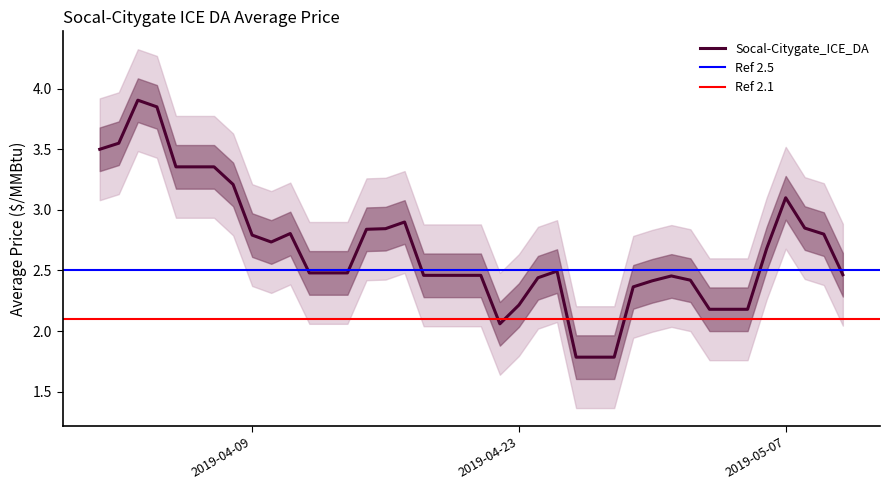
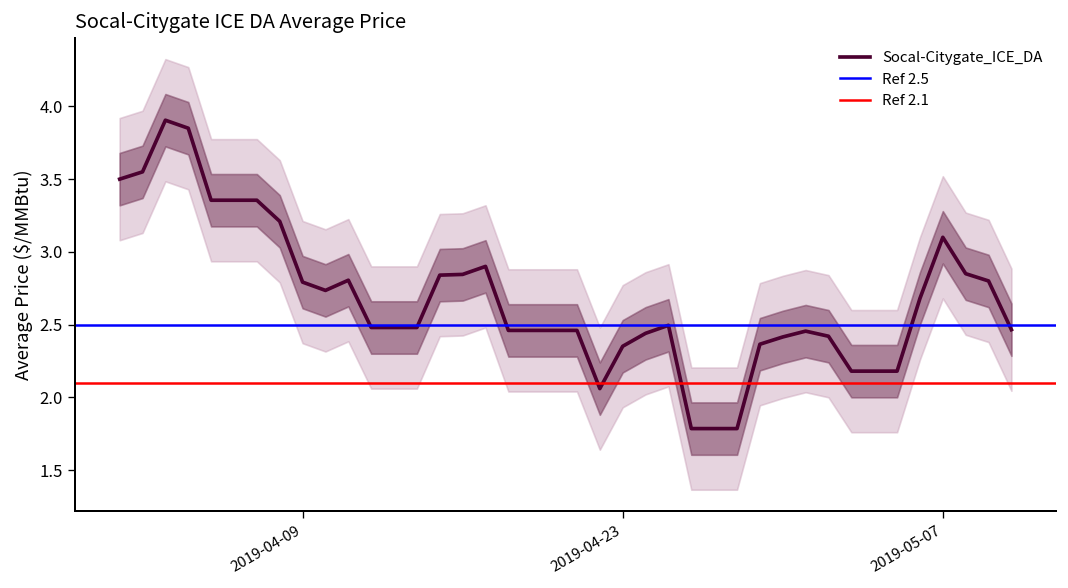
Socal-Citygate_ICE_DA, 2019-04-23: 2.22 -> 2.35
